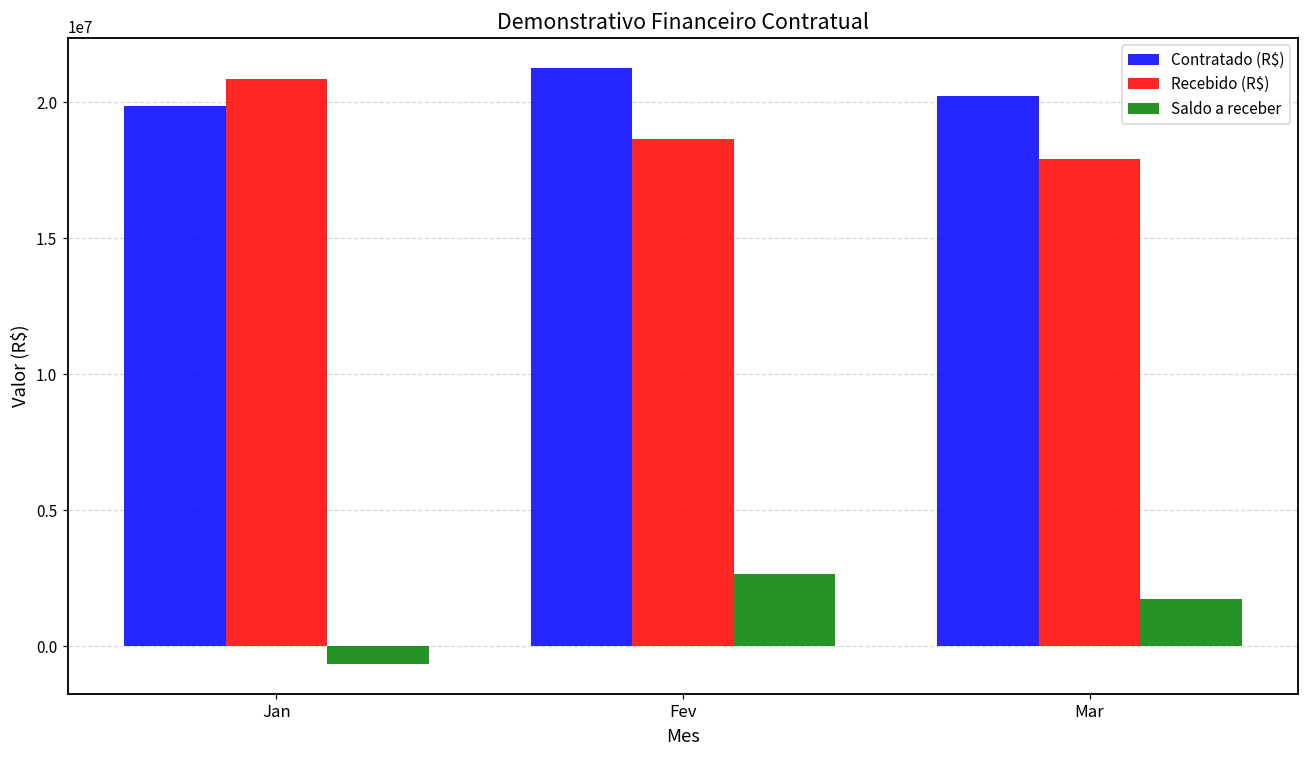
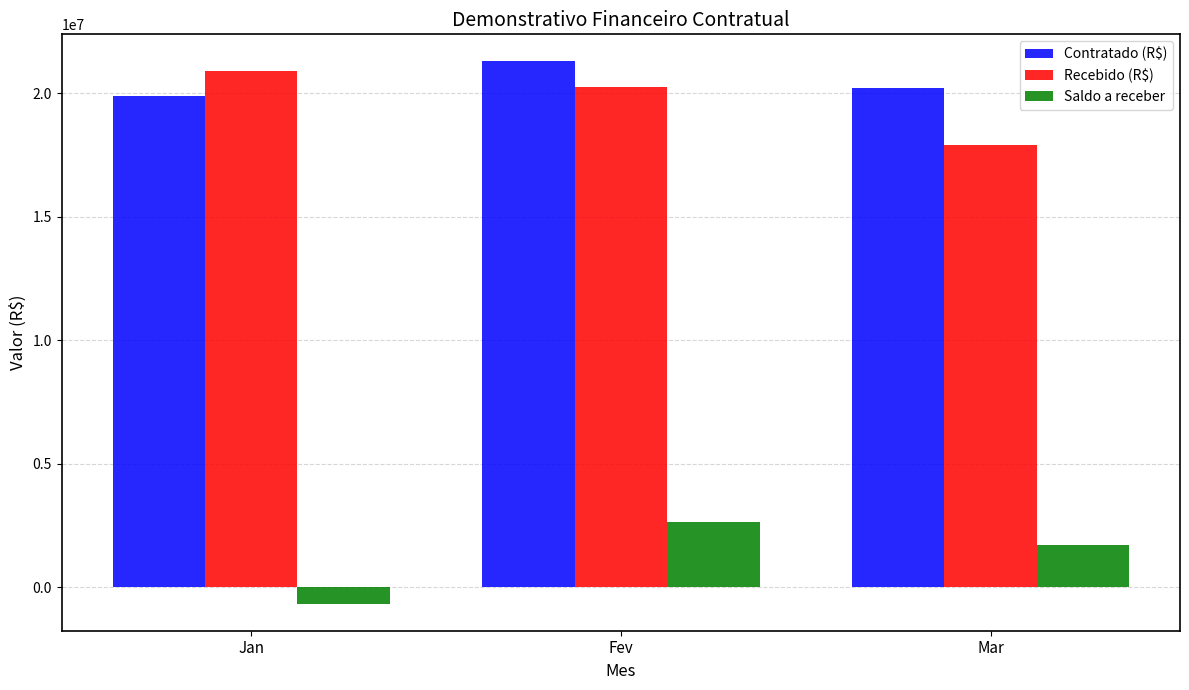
Recebido (R$), Fev: 18600000 -> 20300000
